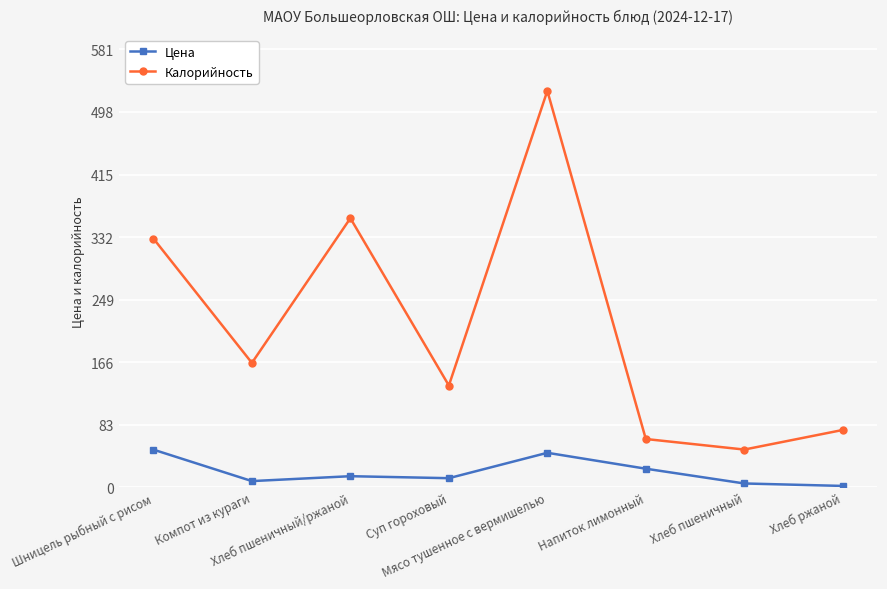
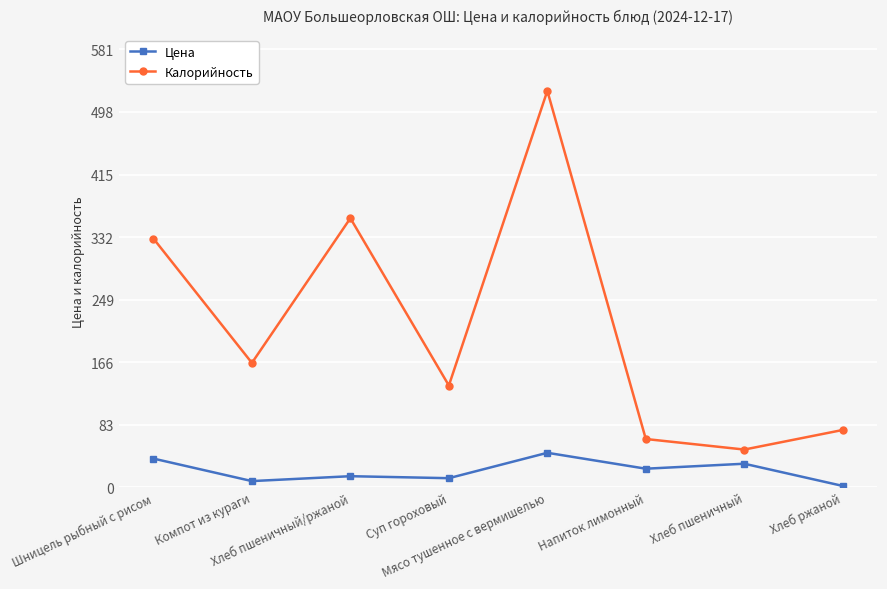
Цена, Шницель рыбный с рисом: 50 -> 40
Цена, Хлеб пшеничный: 10 -> 30
